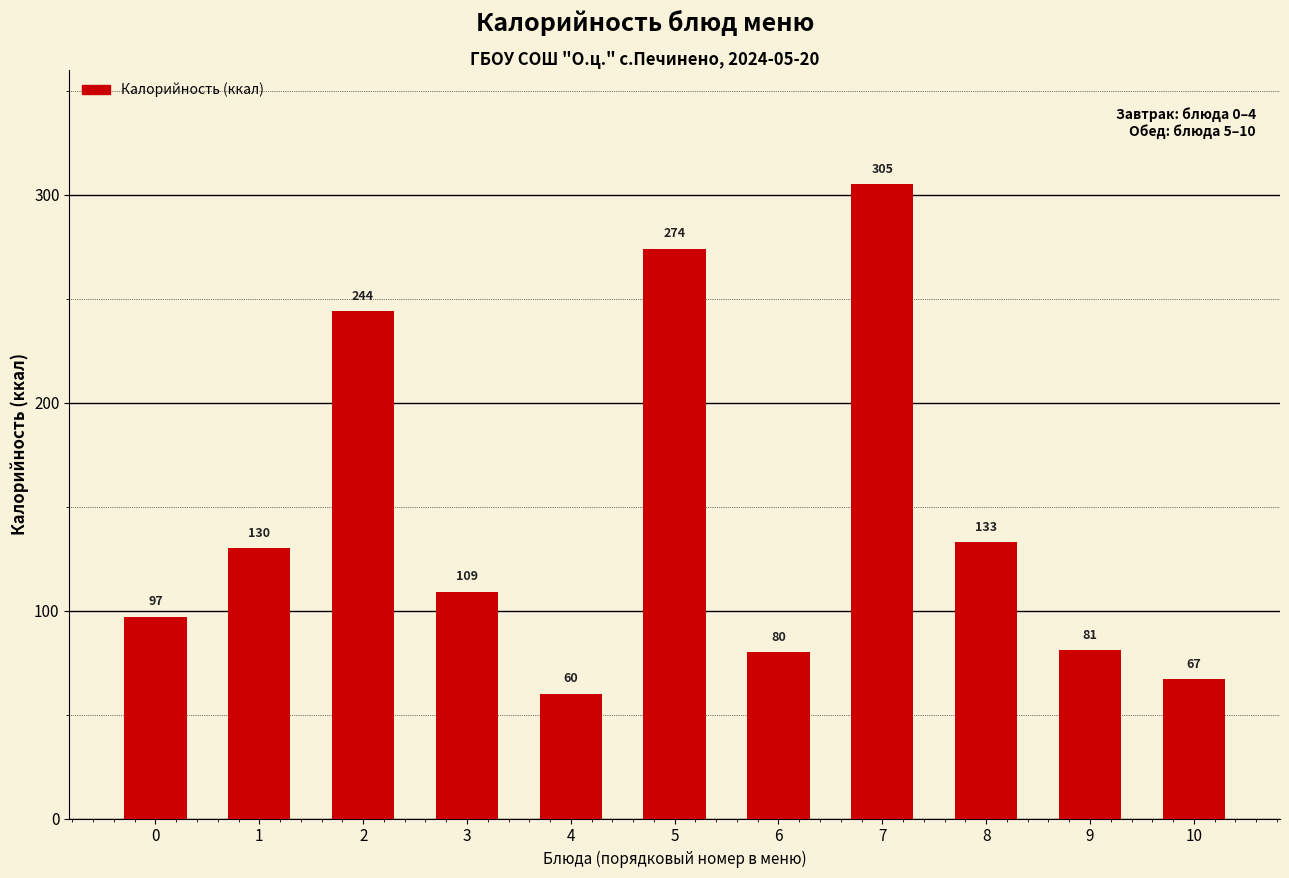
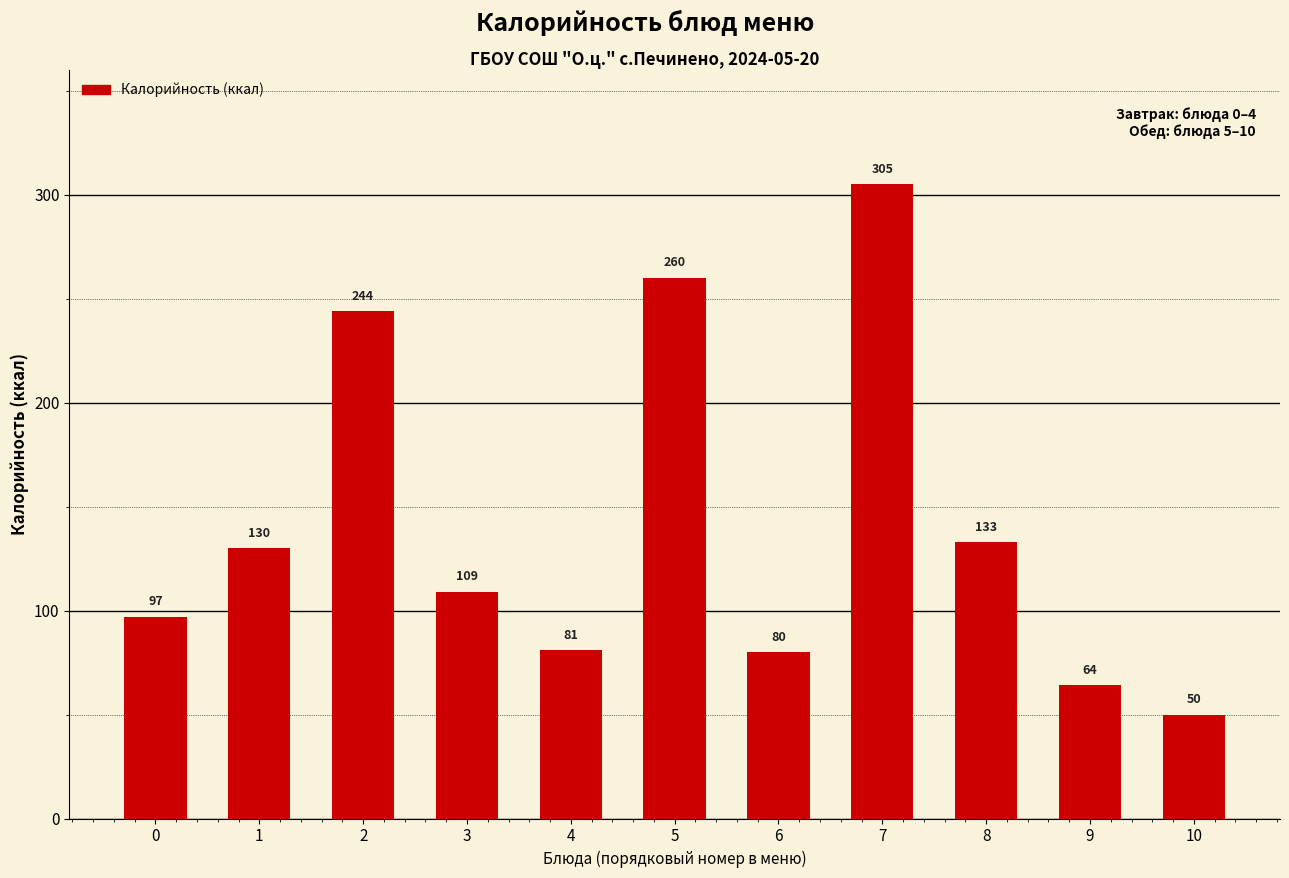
4: 60 -> 81
5: 274 -> 260
9: 81 -> 64
10: 67 -> 50
